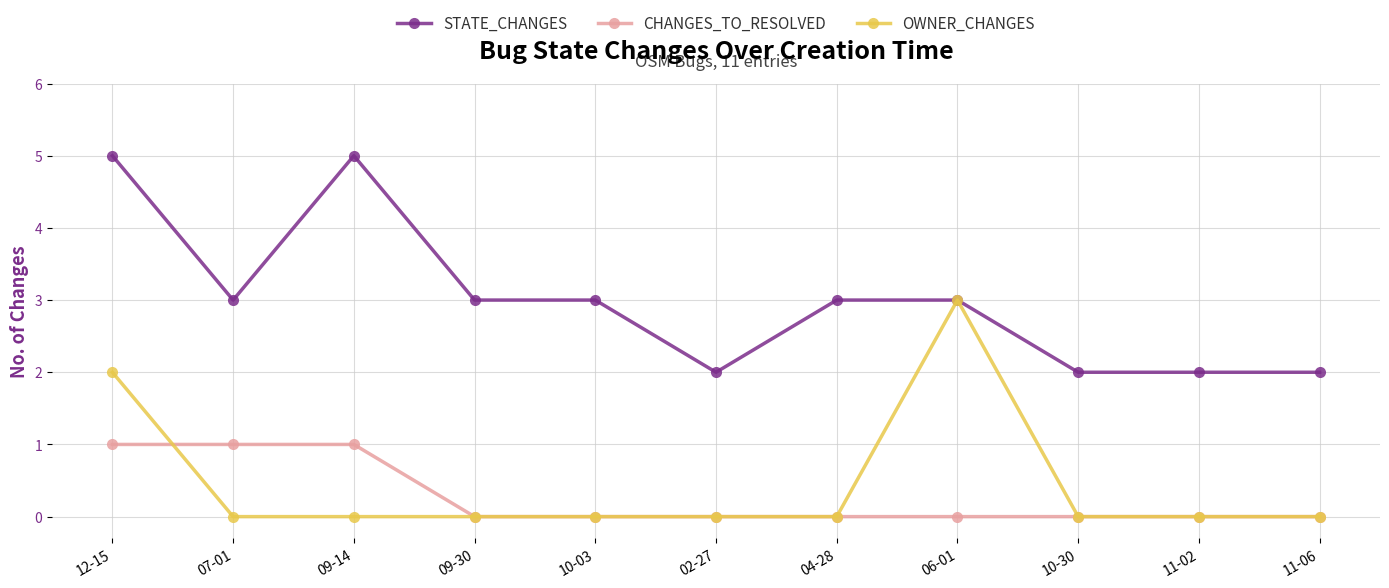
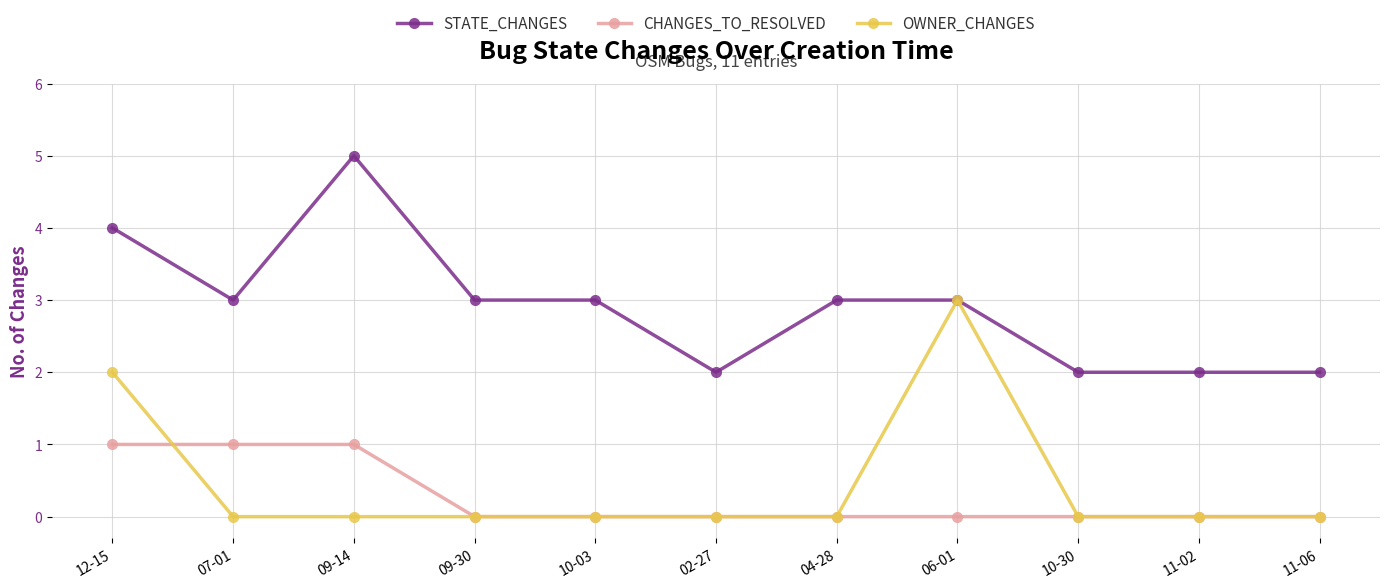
STATE_CHANGES, 12-15: 5 -> 4
